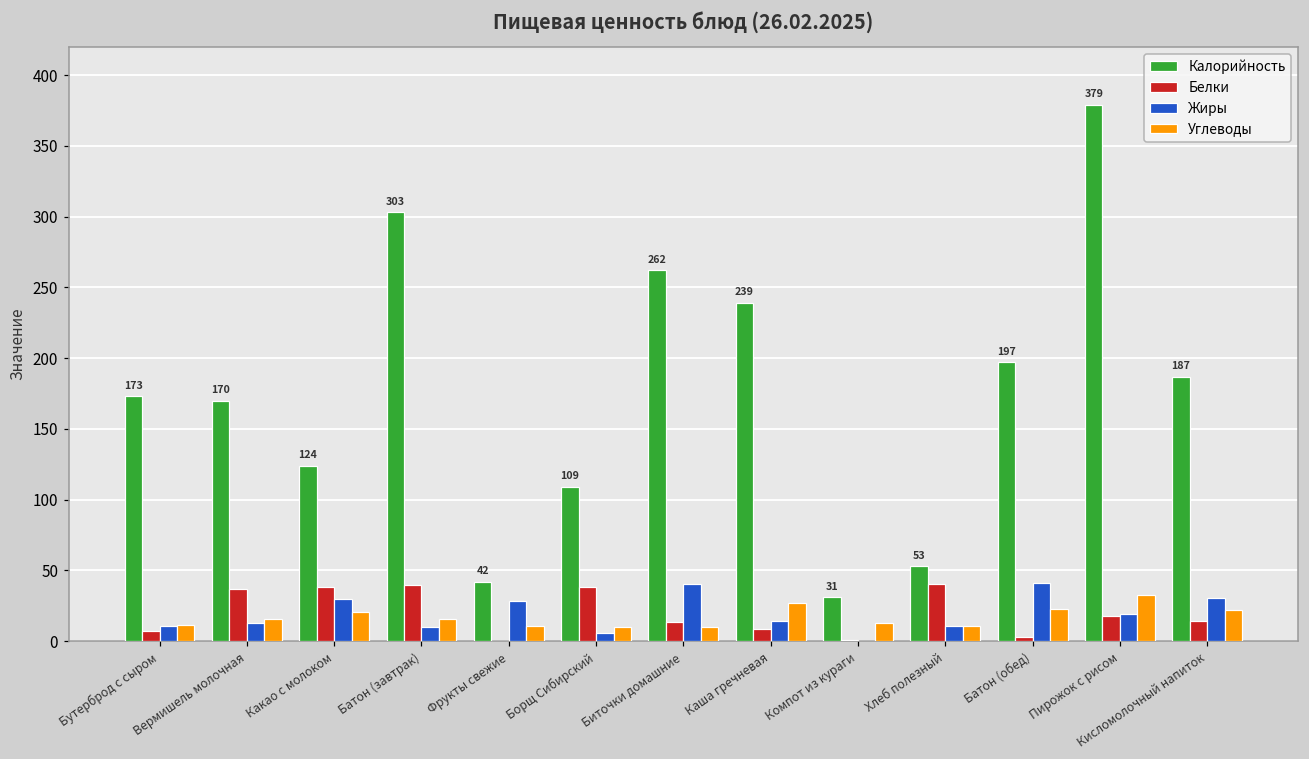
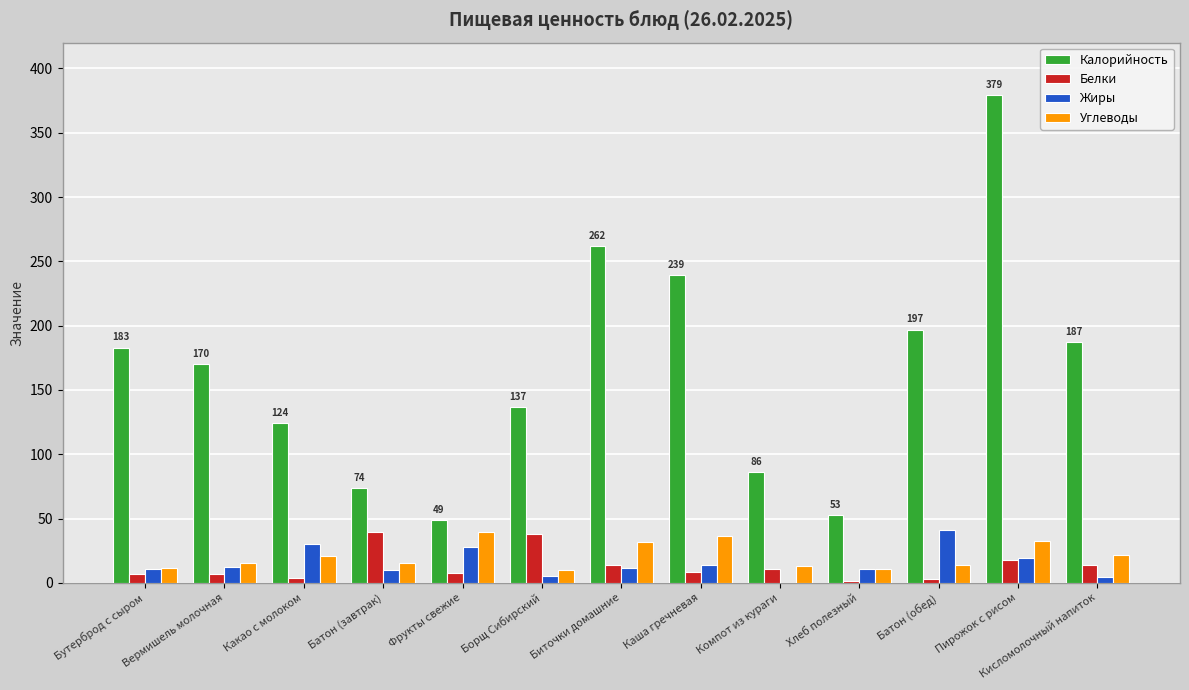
Калорийность, Бутерброд с сыром: 173 -> 183
Белки, Вермишель молочная: 37 -> 7
Белки, Какао с молоком: 39 -> 4
Калорийность, Батон (завтрак): 303 -> 74
Калорийность, Фрукты свежие: 42 -> 49
Белки, Фрукты свежие: 0 -> 8
Углеводы, Фрукты свежие: 11 -> 40
Калорийность, Борщ Сибирский: 109 -> 137
Жиры, Биточки домашние: 41 -> 11
Углеводы, Биточки домашние: 10 -> 32
Углеводы, Каша гречневая: 27 -> 37
Калорийность, Компот из кураги: 31 -> 86
Белки, Компот из кураги: 1 -> 11
Белки, Хлеб полезный: 41 -> 2
Углеводы, Батон (обед): 23 -> 14
Жиры, Кисломолочный напиток: 30 -> 5
